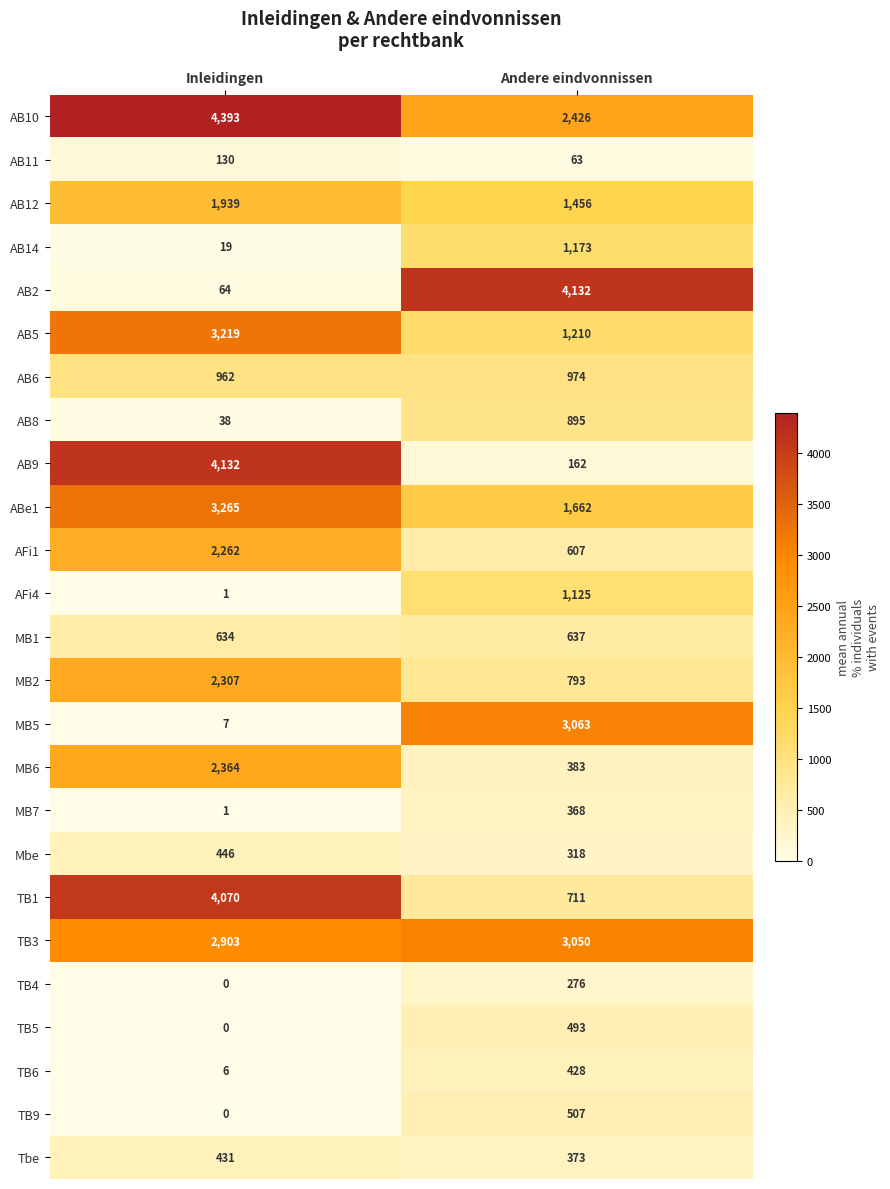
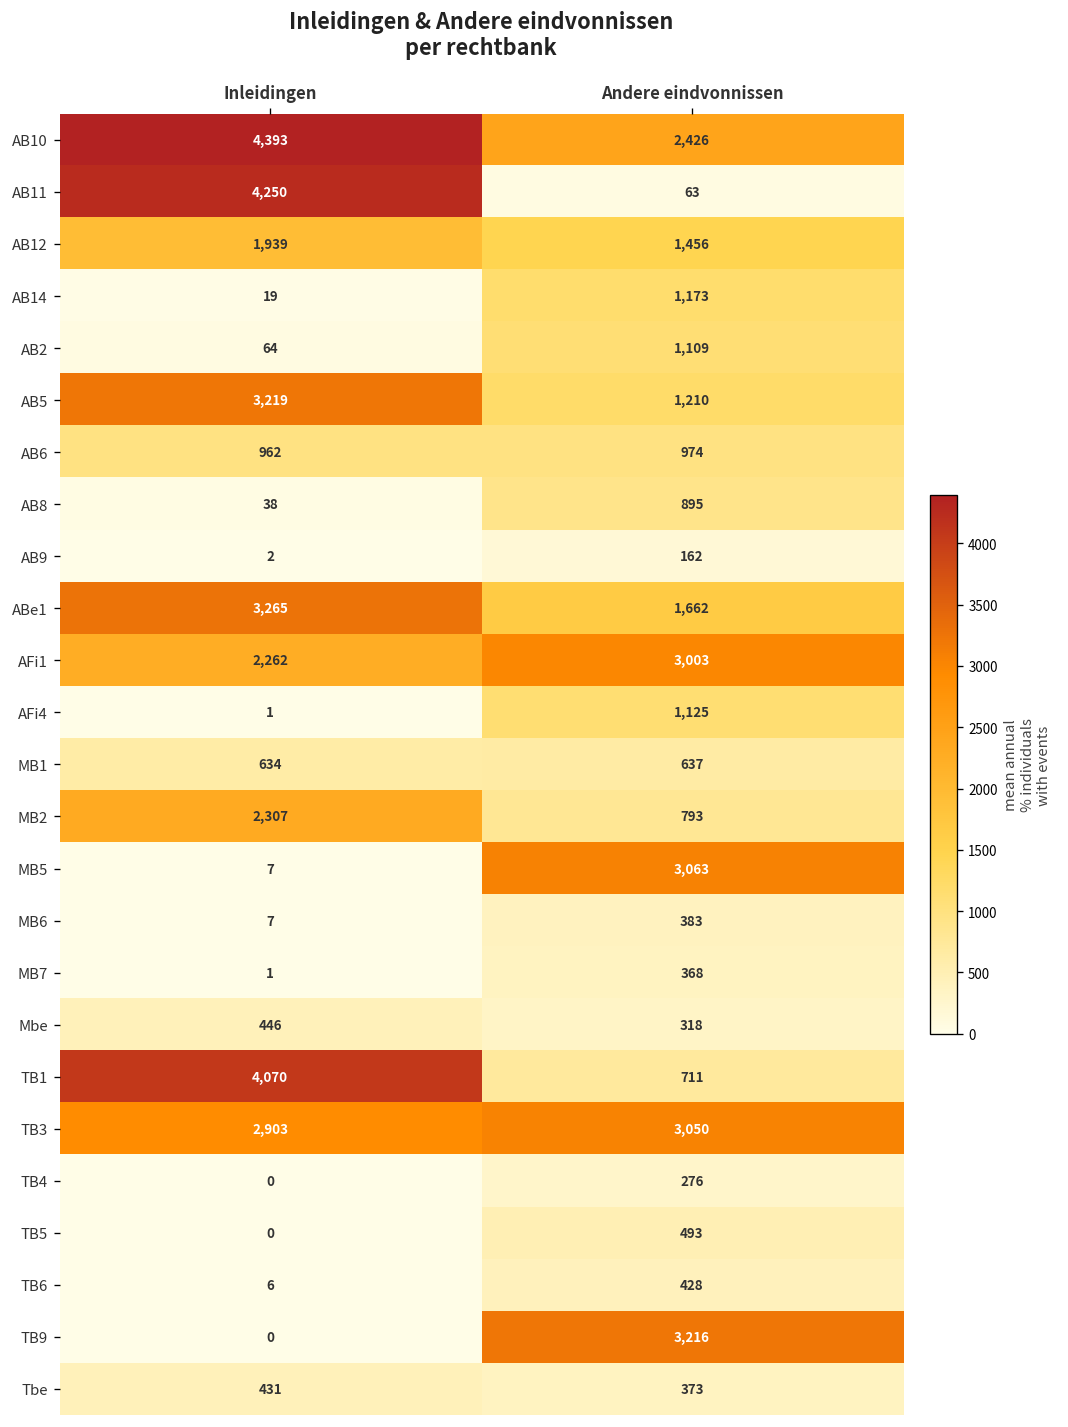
AB11, Inleidingen: 130 -> 4,250
AB2, Andere eindvonnissen: 4,132 -> 1,109
AB9, Inleidingen: 4,132 -> 2
AFi1, Andere eindvonnissen: 607 -> 3,003
MB6, Inleidingen: 2,364 -> 7
TB9, Andere eindvonnissen: 507 -> 3,216
